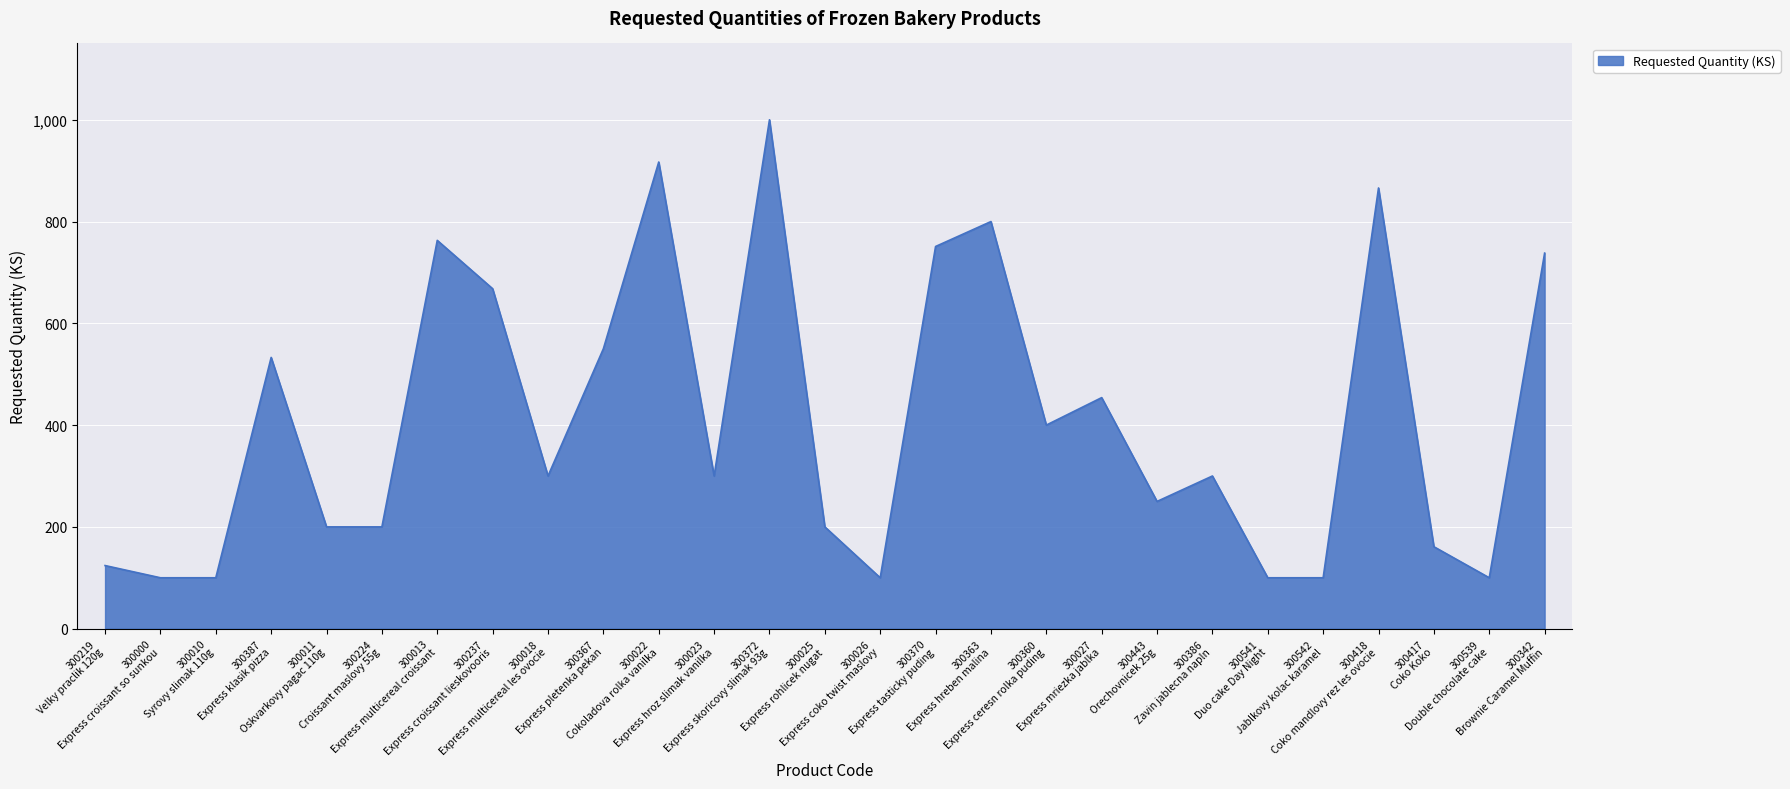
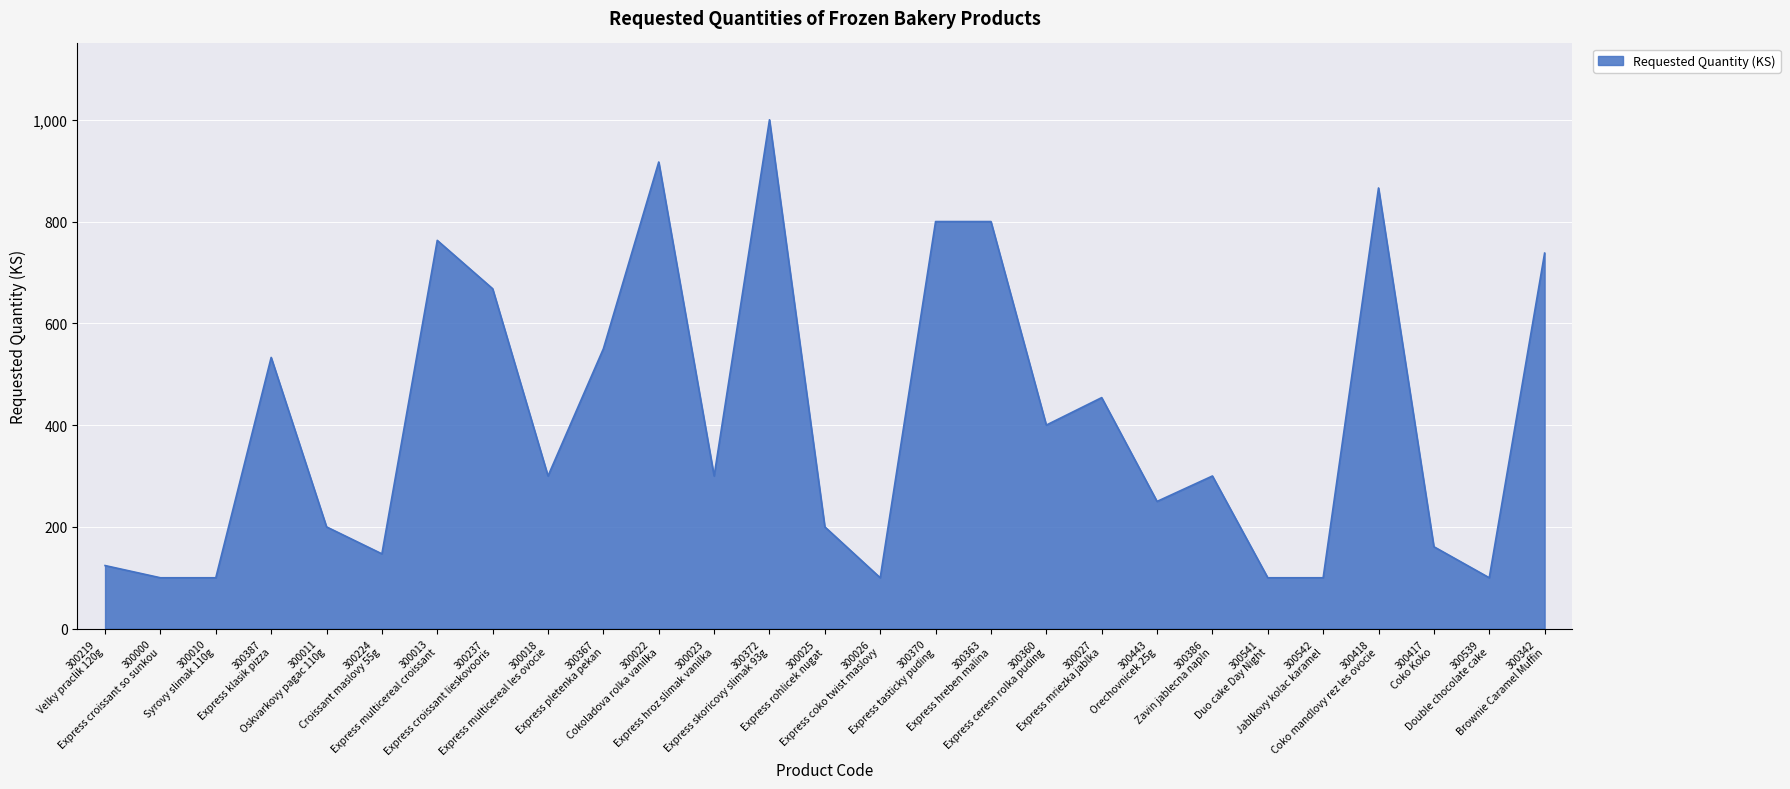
300224 Croissant maslovy 55g: 200 -> 150
300370 Express tasticky puding: 750 -> 800
